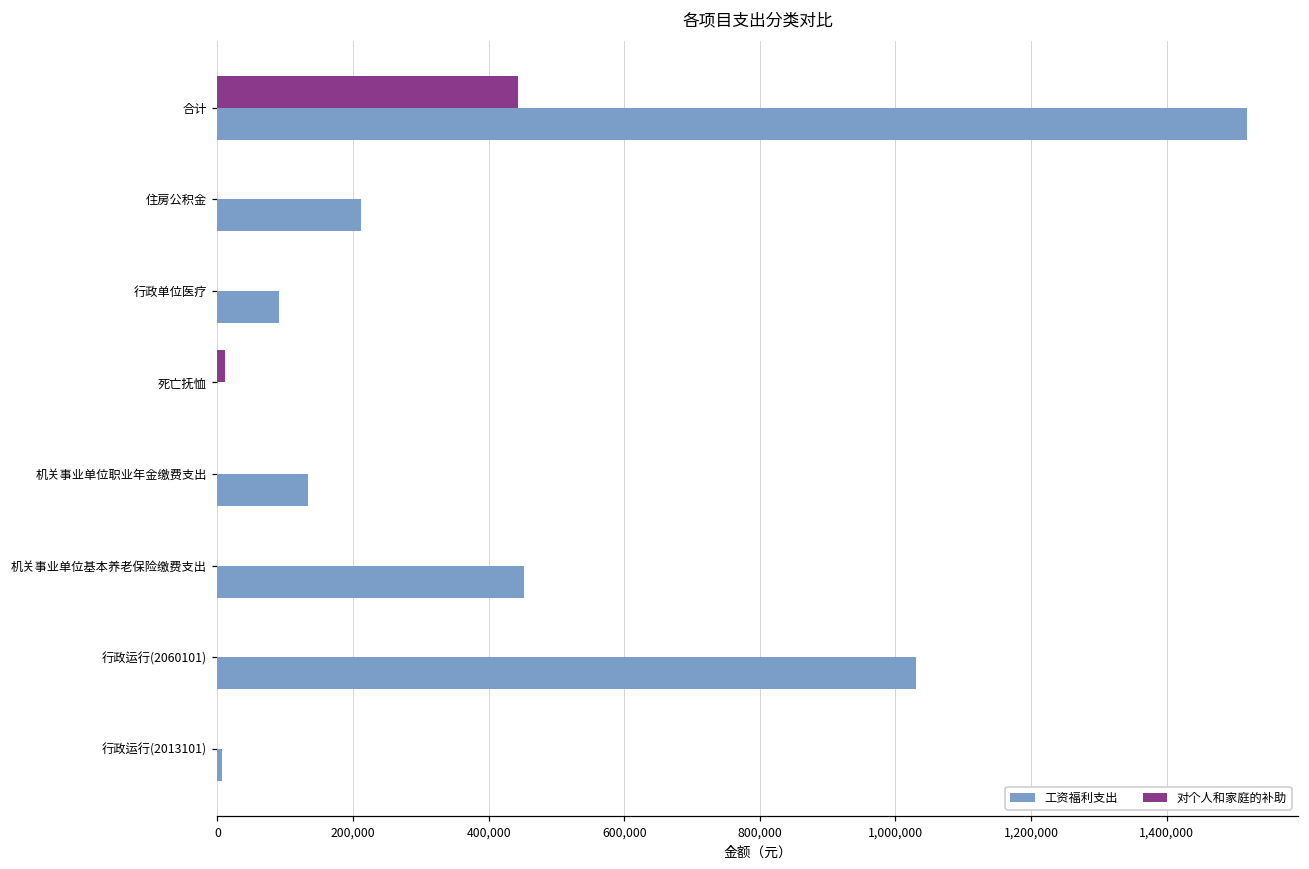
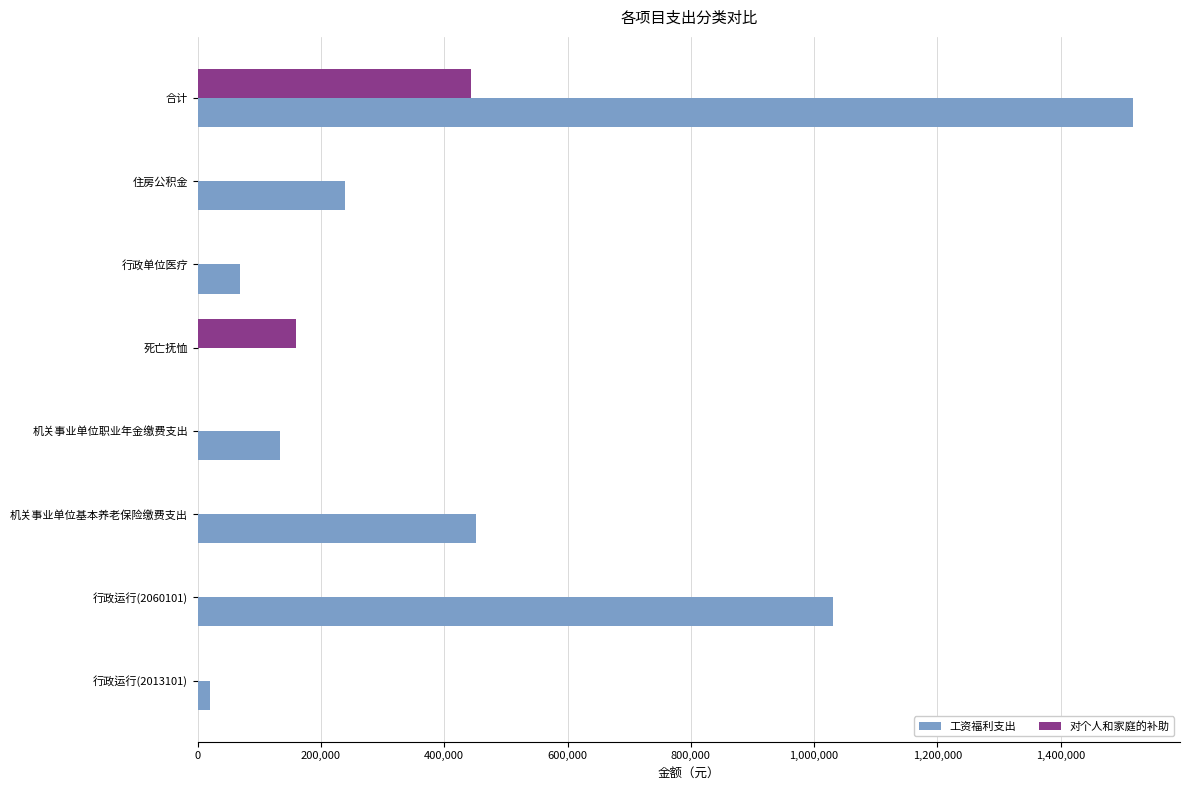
工资福利支出, 住房公积金: 210,000 -> 240,000
工资福利支出, 行政单位医疗: 90,000 -> 70,000
对个人和家庭的补助, 死亡抚恤: 10,000 -> 160,000
工资福利支出, 行政运行(2013101): 10,000 -> 20,000
